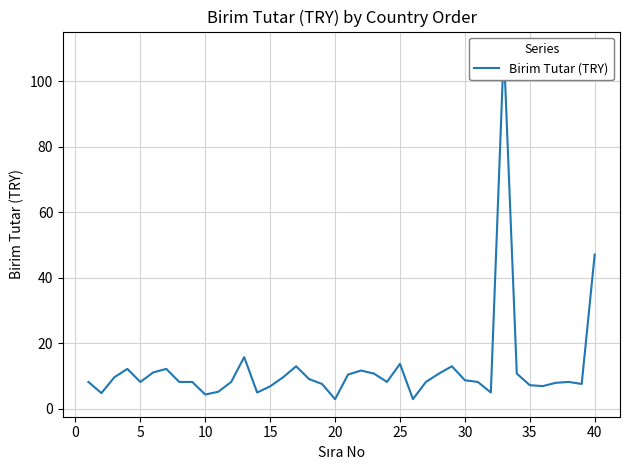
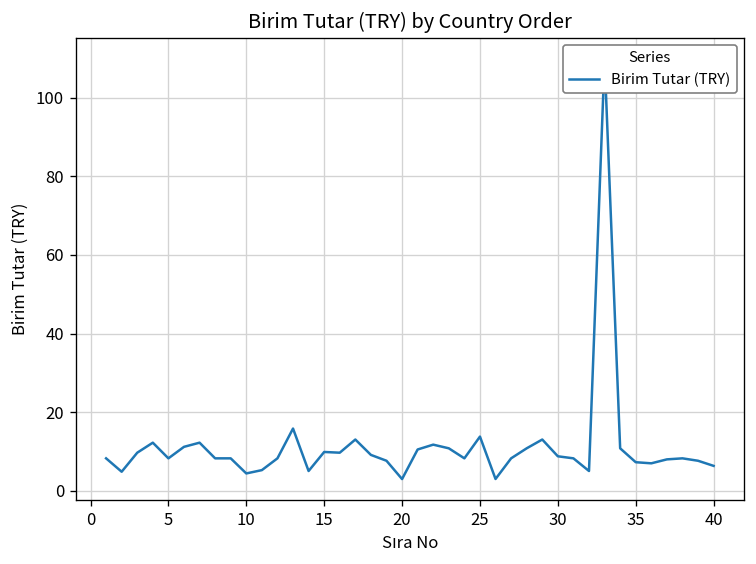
15: 7 -> 10
40: 47 -> 6
